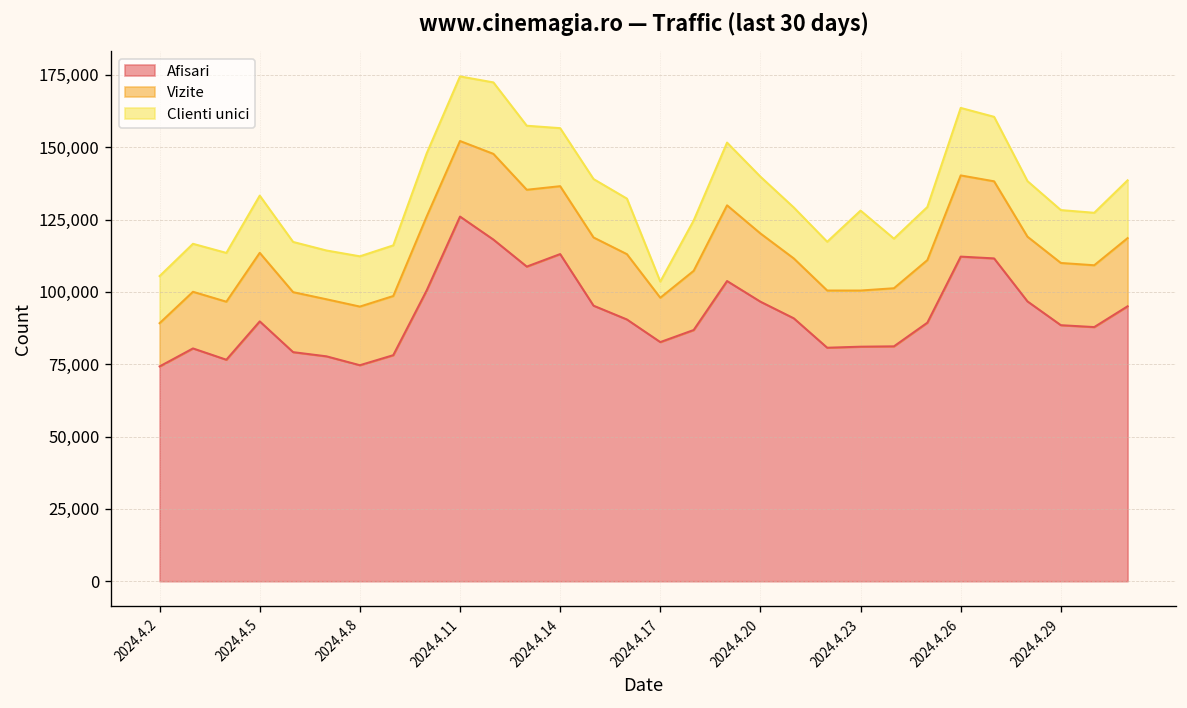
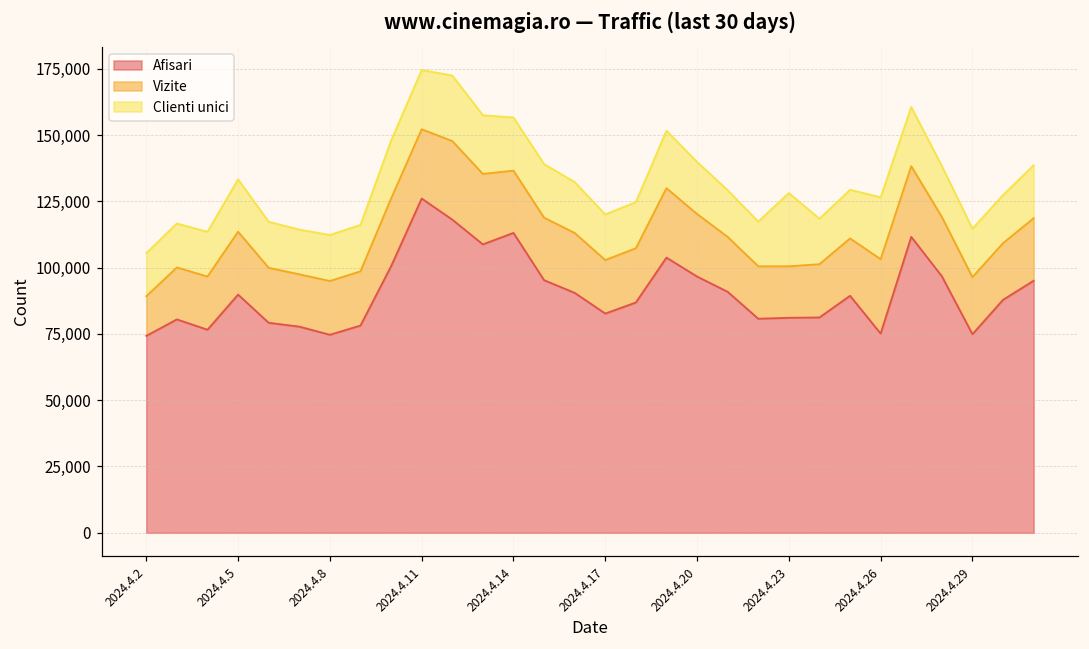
Vizite, 2024.4.17: 15,000 -> 20,000
Clienti unici, 2024.4.17: 6,000 -> 17,000
Afisari, 2024.4.26: 112,000 -> 75,000
Afisari, 2024.4.29: 89,000 -> 75,000
